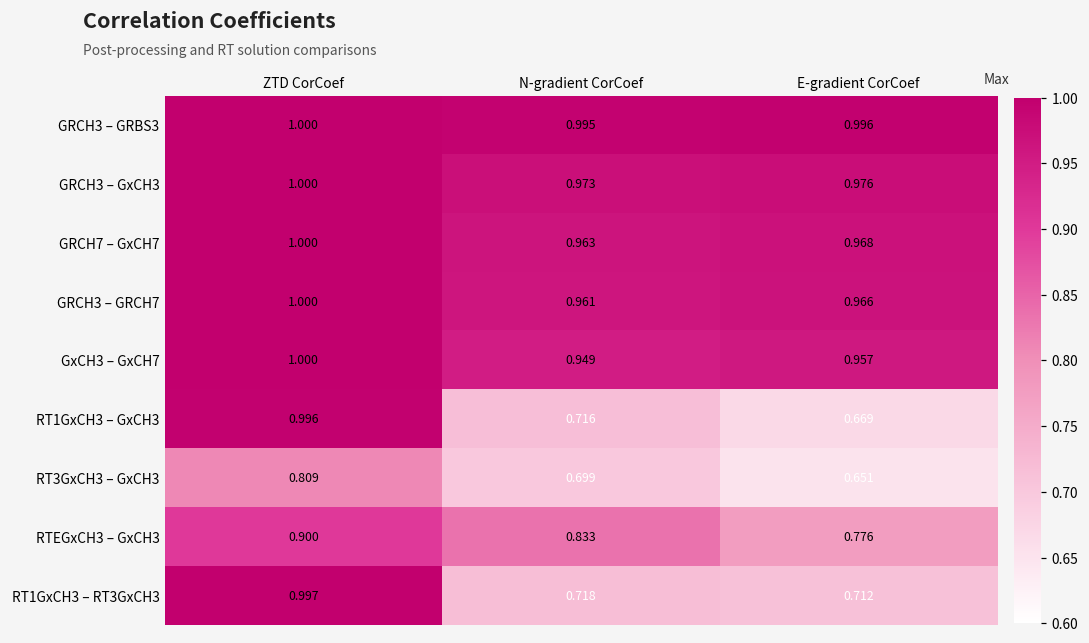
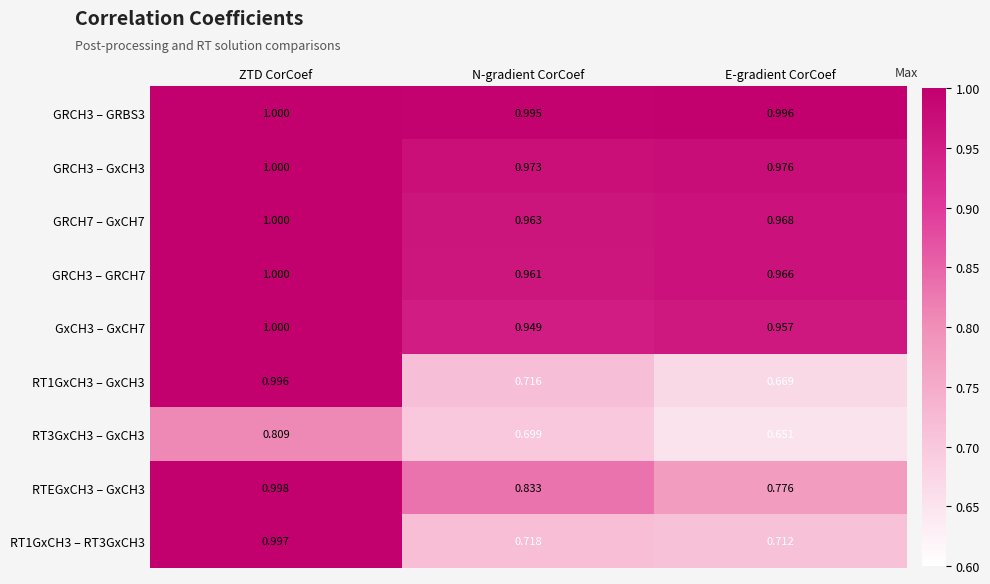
RTEGxCH3 – GxCH3, ZTD CorCoef: 0.900 -> 0.998
